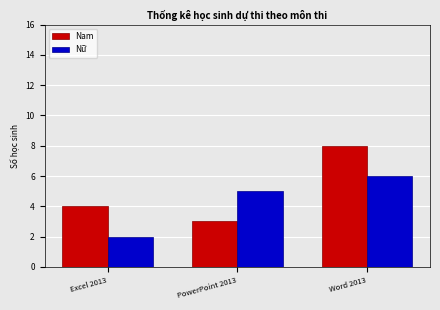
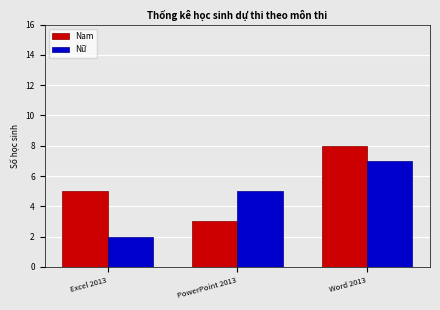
Nam, Excel 2013: 4 -> 5
Nữ, Word 2013: 6 -> 7
